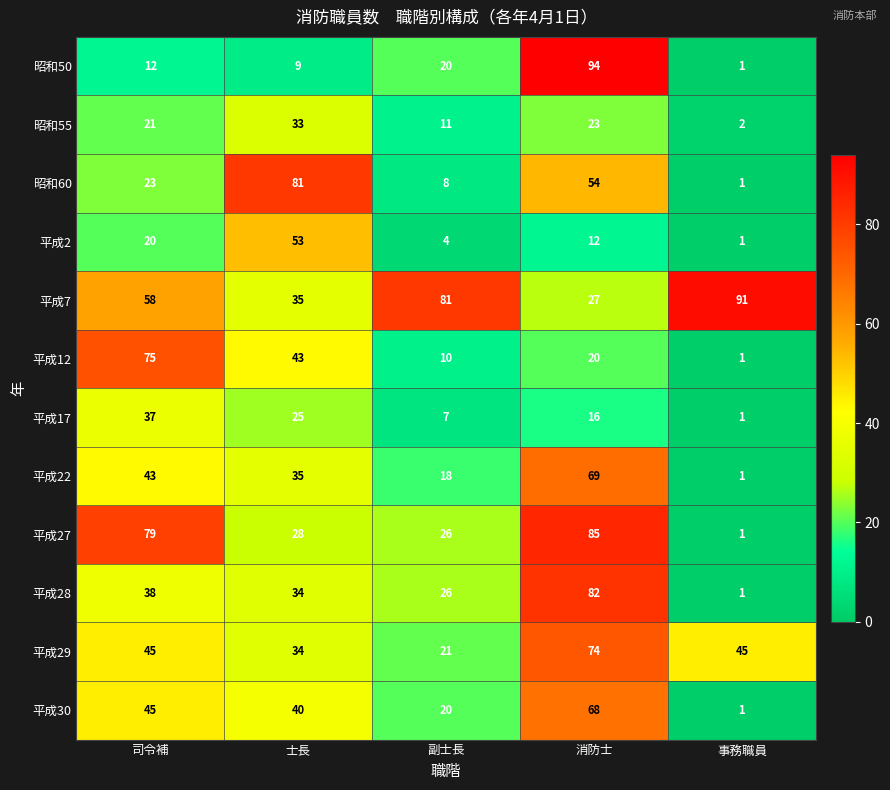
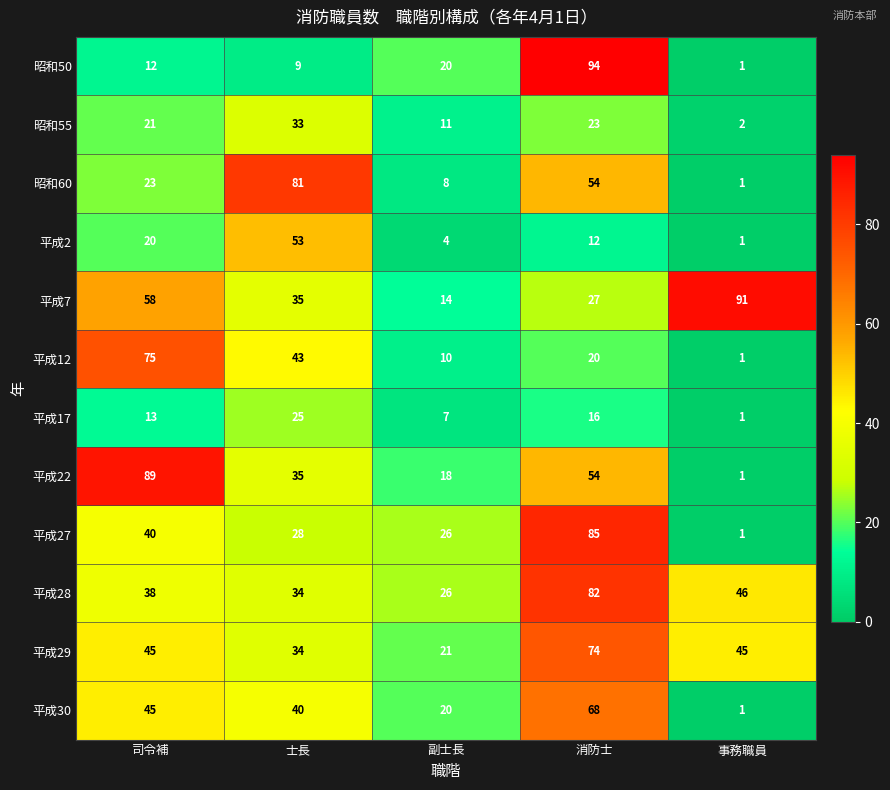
平成7, 副士長: 81 -> 14
平成17, 司令補: 37 -> 13
平成22, 司令補: 43 -> 89
平成22, 消防士: 69 -> 54
平成27, 司令補: 79 -> 40
平成28, 事務職員: 1 -> 46
